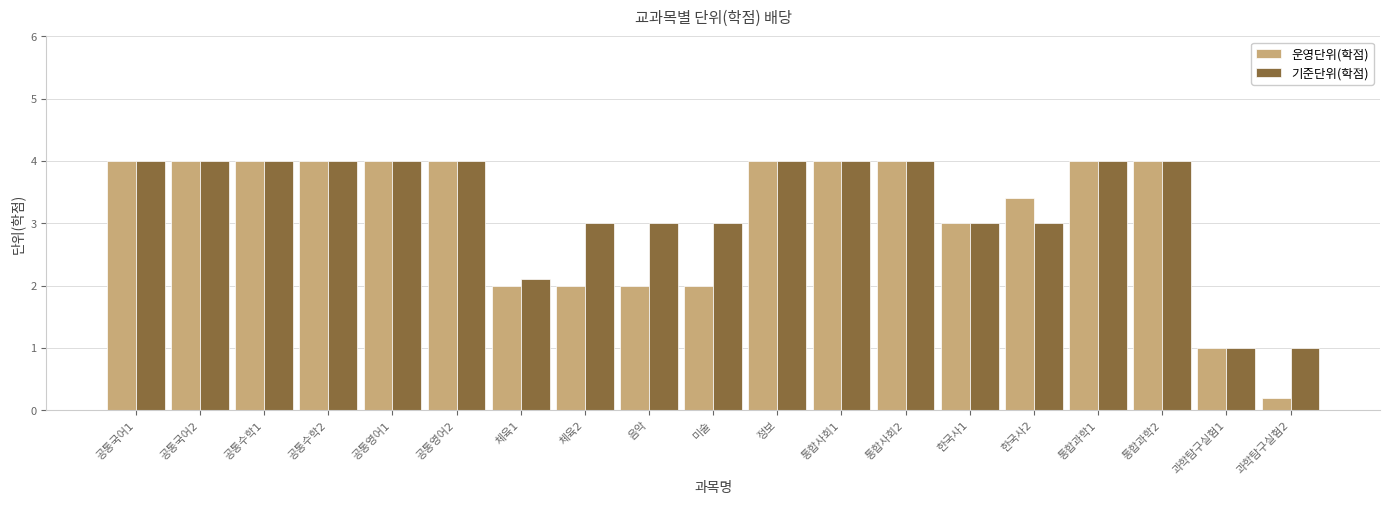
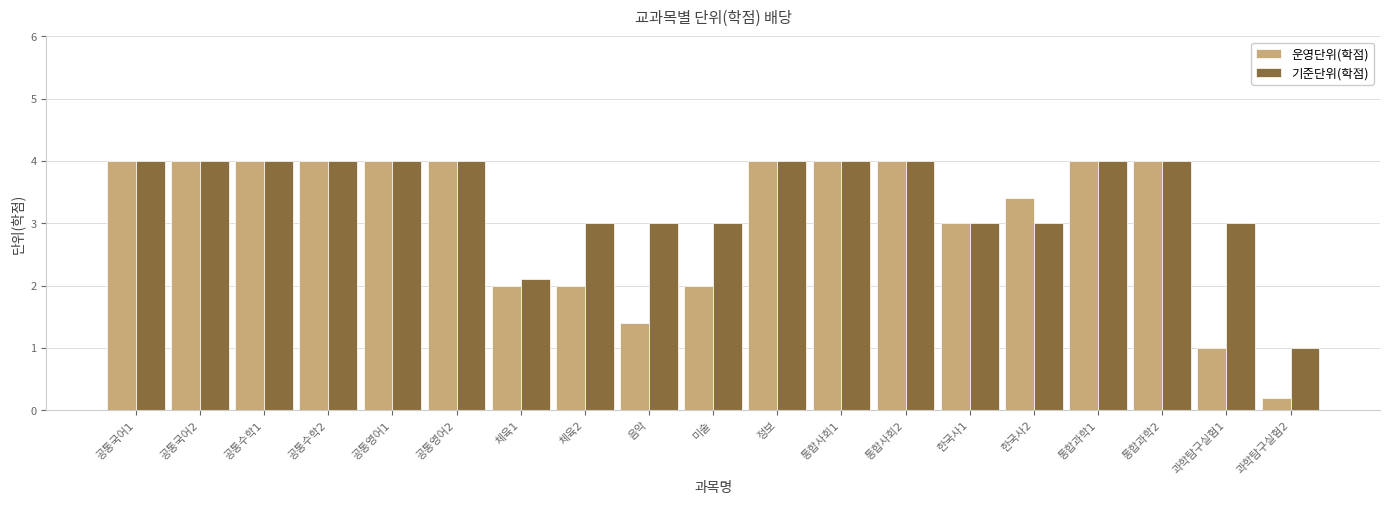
운영단위(학점), 음악: 2.0 -> 1.4
기준단위(학점), 과학탐구실험1: 1 -> 3
